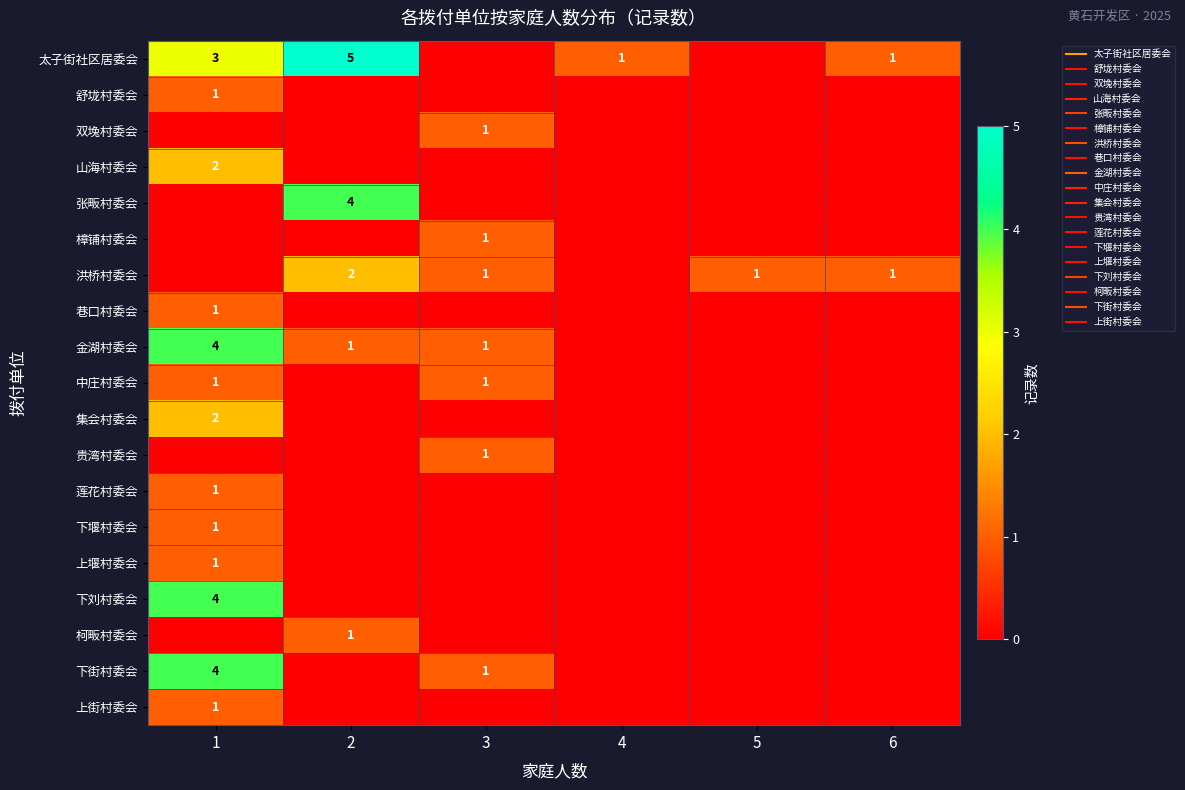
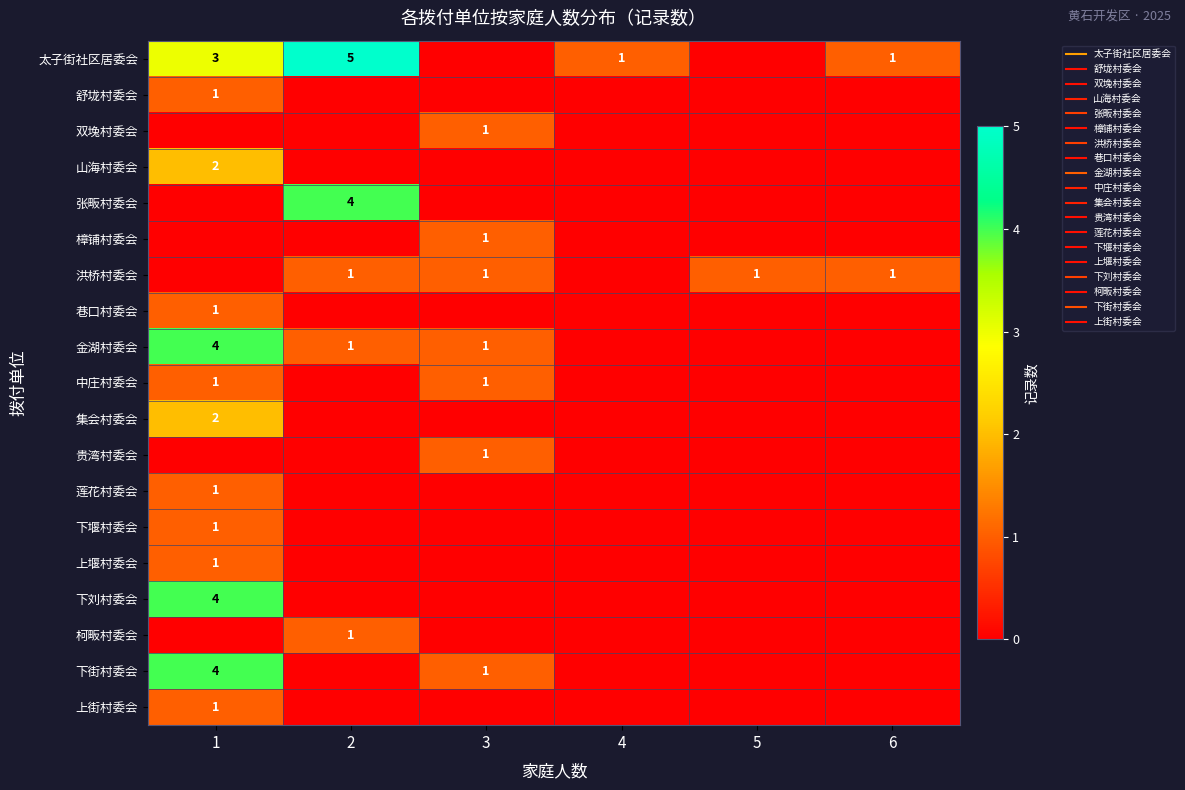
洪桥村委会, 2: 2 -> 1
